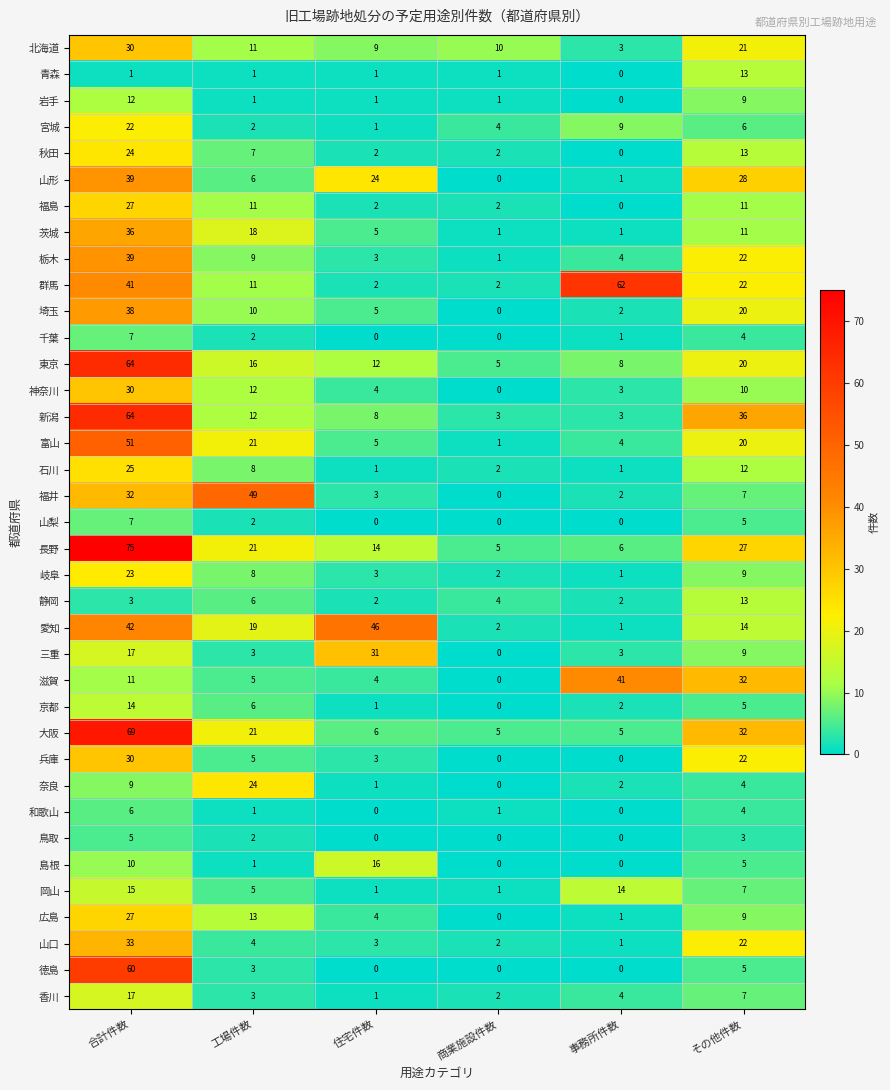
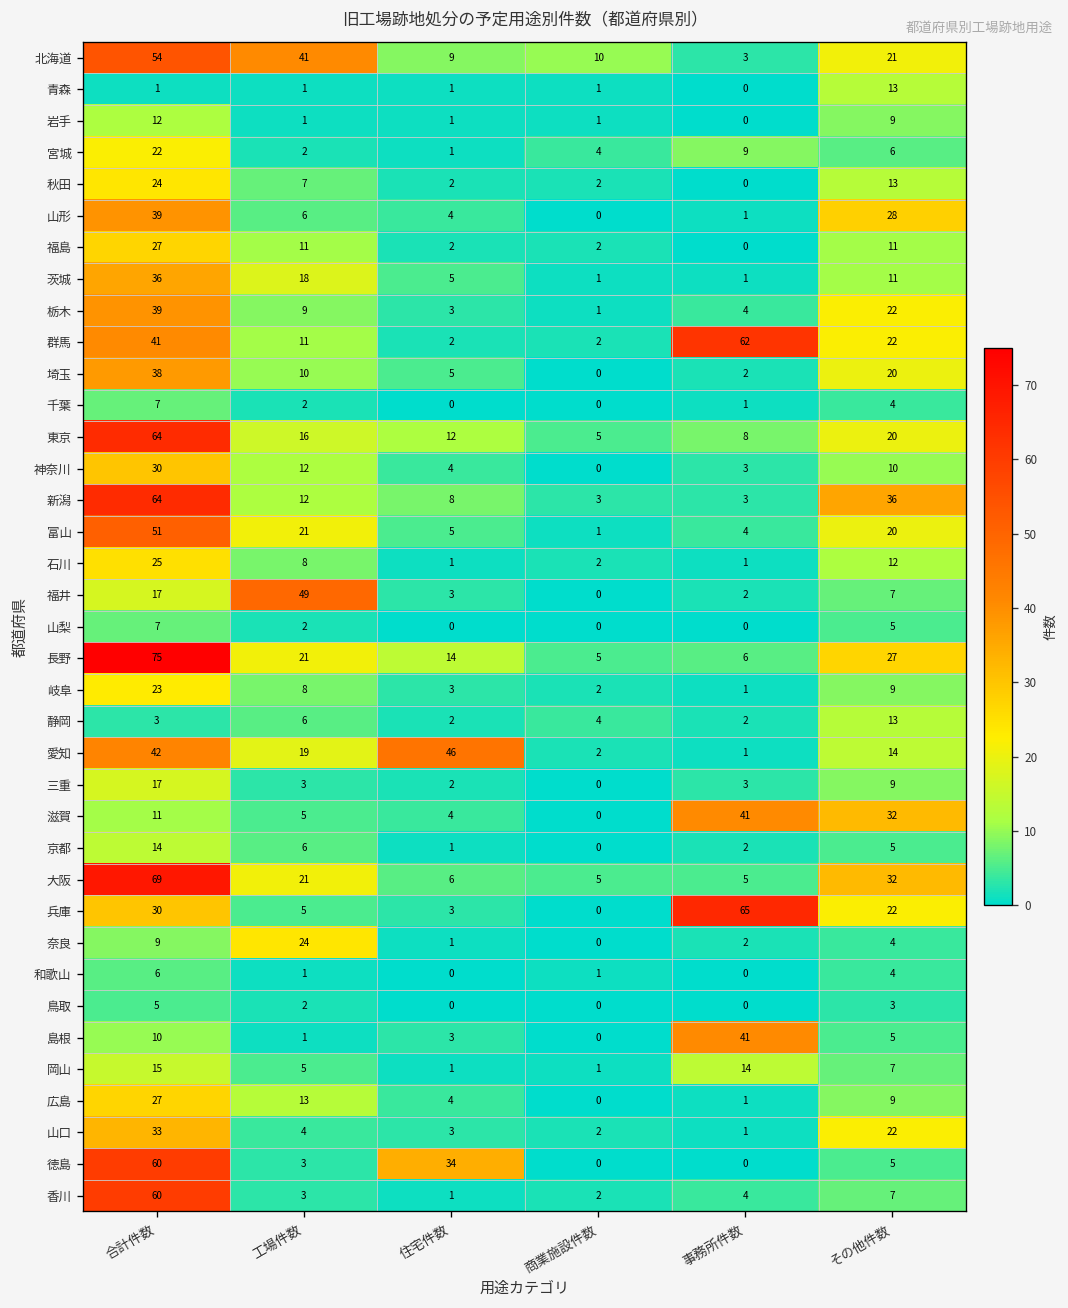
北海道, 合計件数: 30 -> 54
北海道, 工場件数: 11 -> 41
山形, 住宅件数: 24 -> 4
福井, 合計件数: 32 -> 17
三重, 住宅件数: 31 -> 2
兵庫, 事務所件数: 0 -> 65
島根, 住宅件数: 16 -> 3
島根, 事務所件数: 0 -> 41
徳島, 住宅件数: 0 -> 34
香川, 合計件数: 17 -> 60
